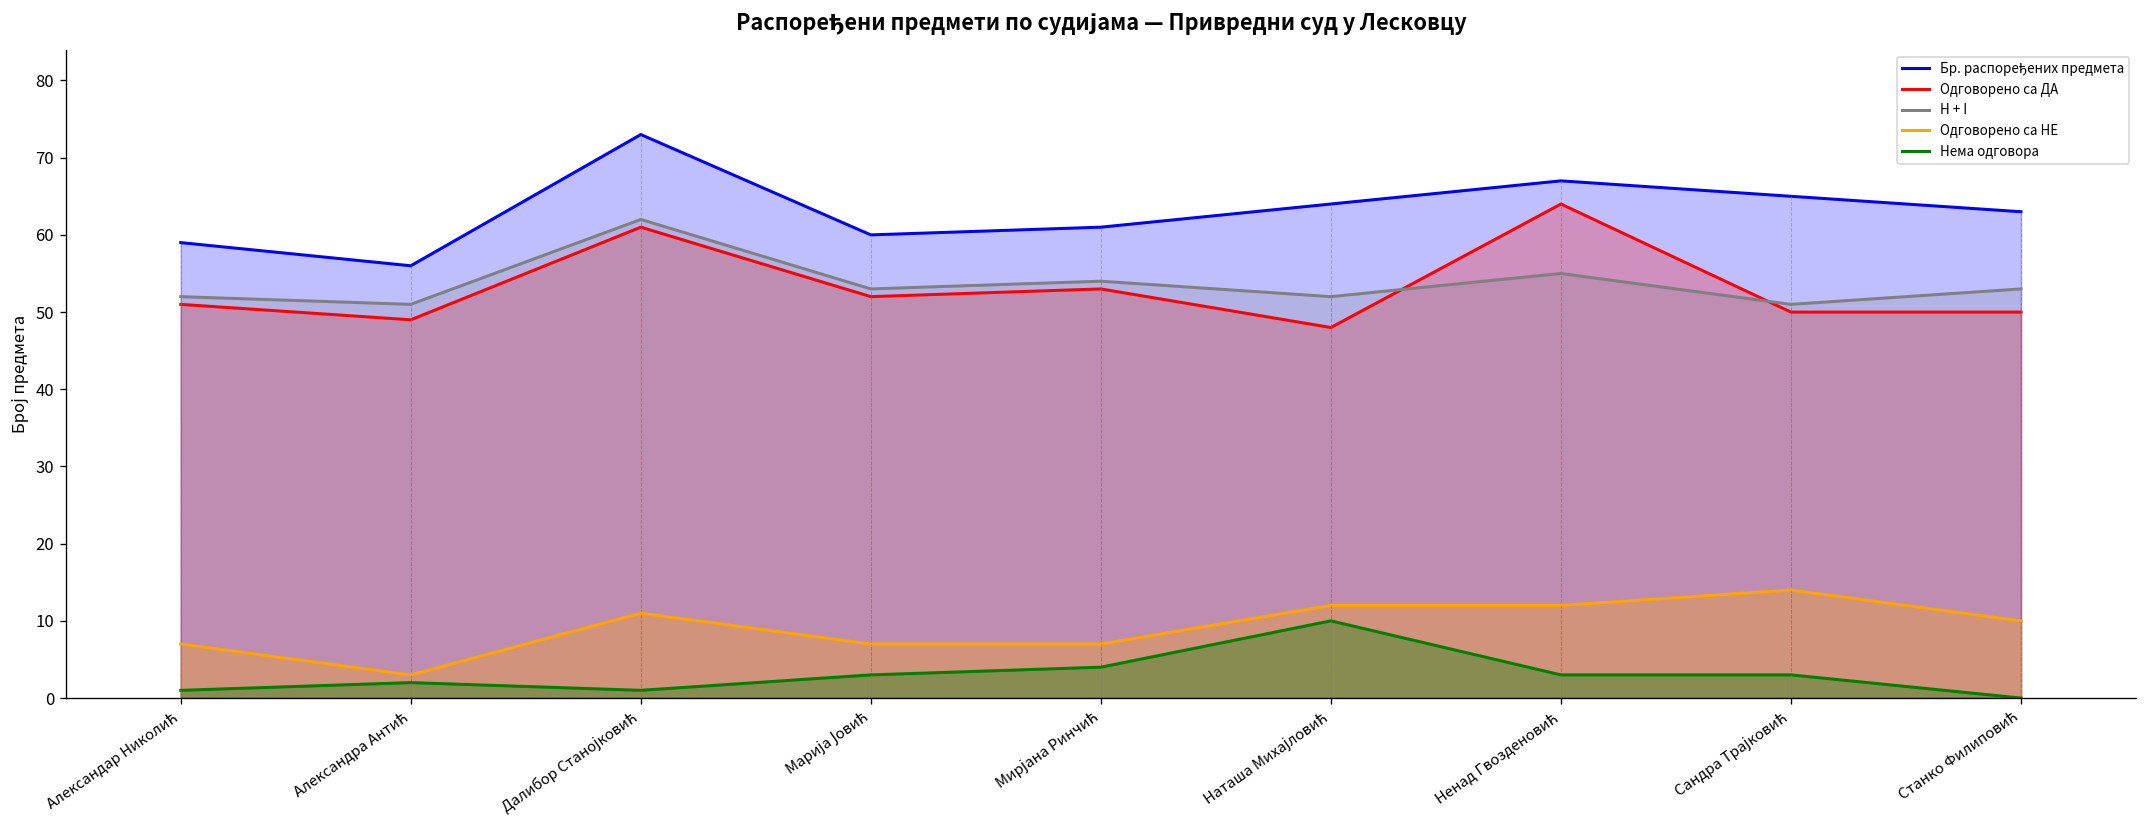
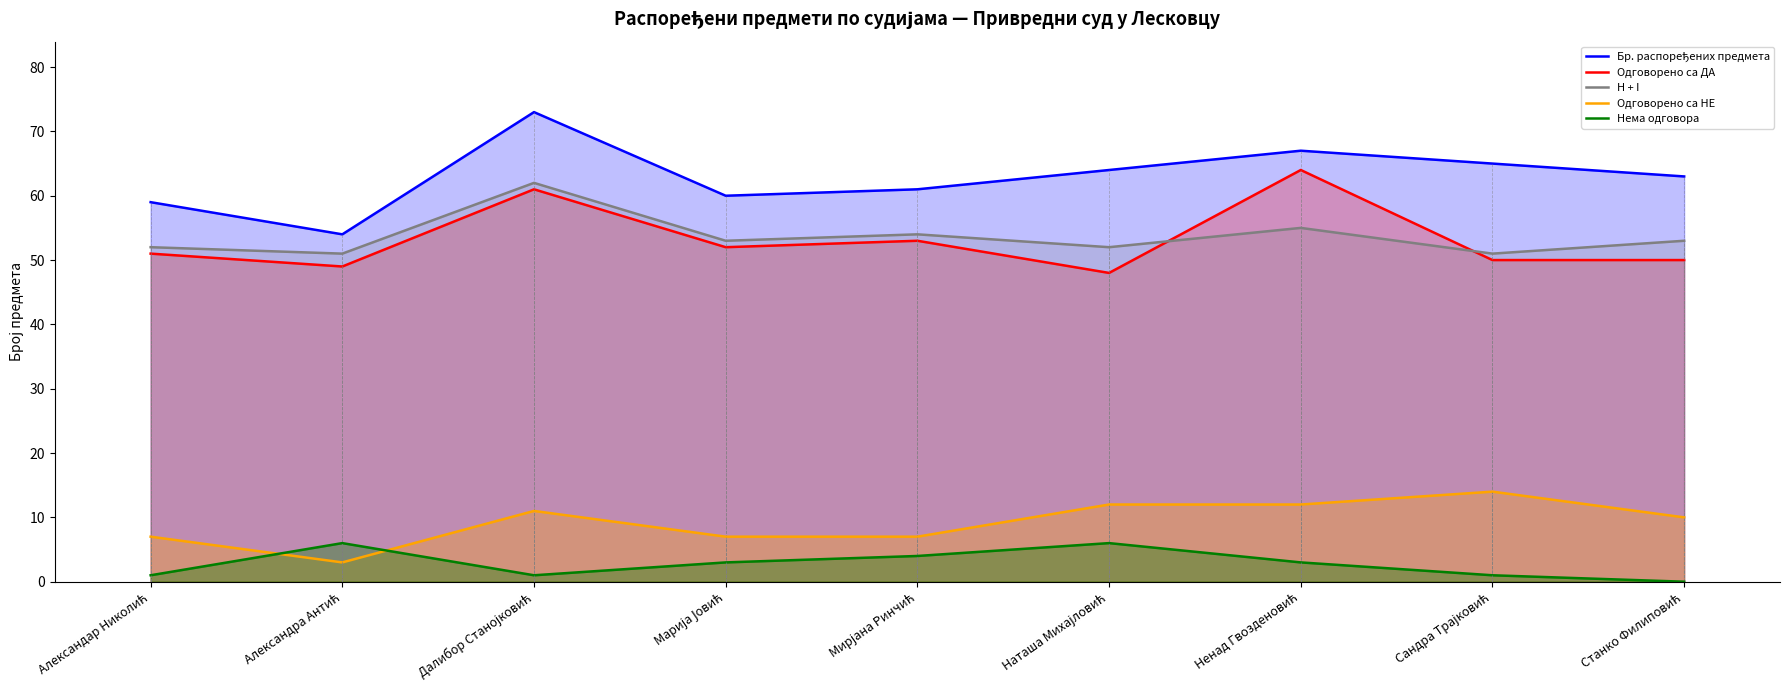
Бр. распоређених предмета, Александра Антић: 56 -> 54
Нема одговора, Александра Антић: 2 -> 6
Нема одговора, Наташа Михајловић: 10 -> 6
Нема одговора, Сандра Трајковић: 3 -> 1
